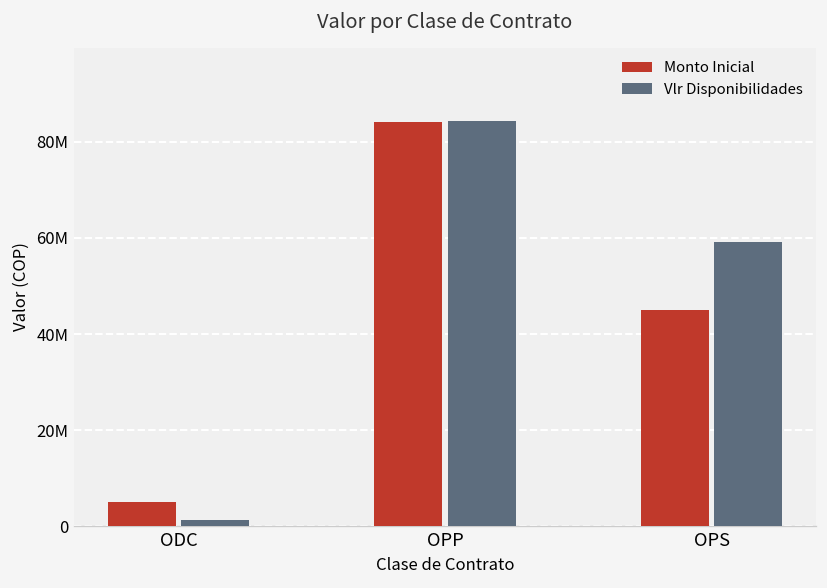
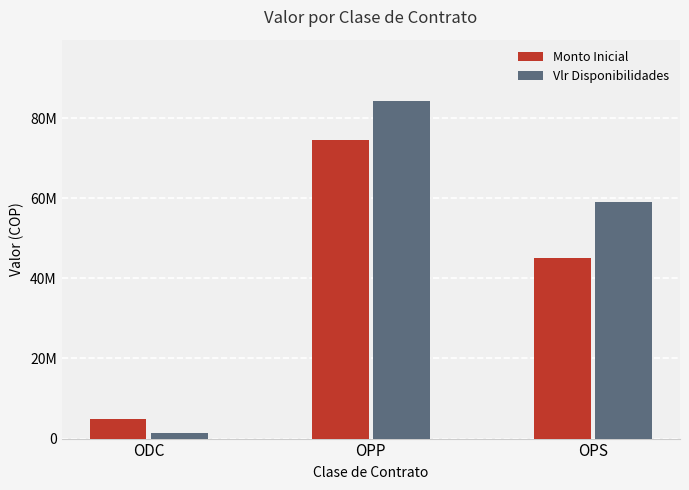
Monto Inicial, OPP: 84000000 -> 75000000
